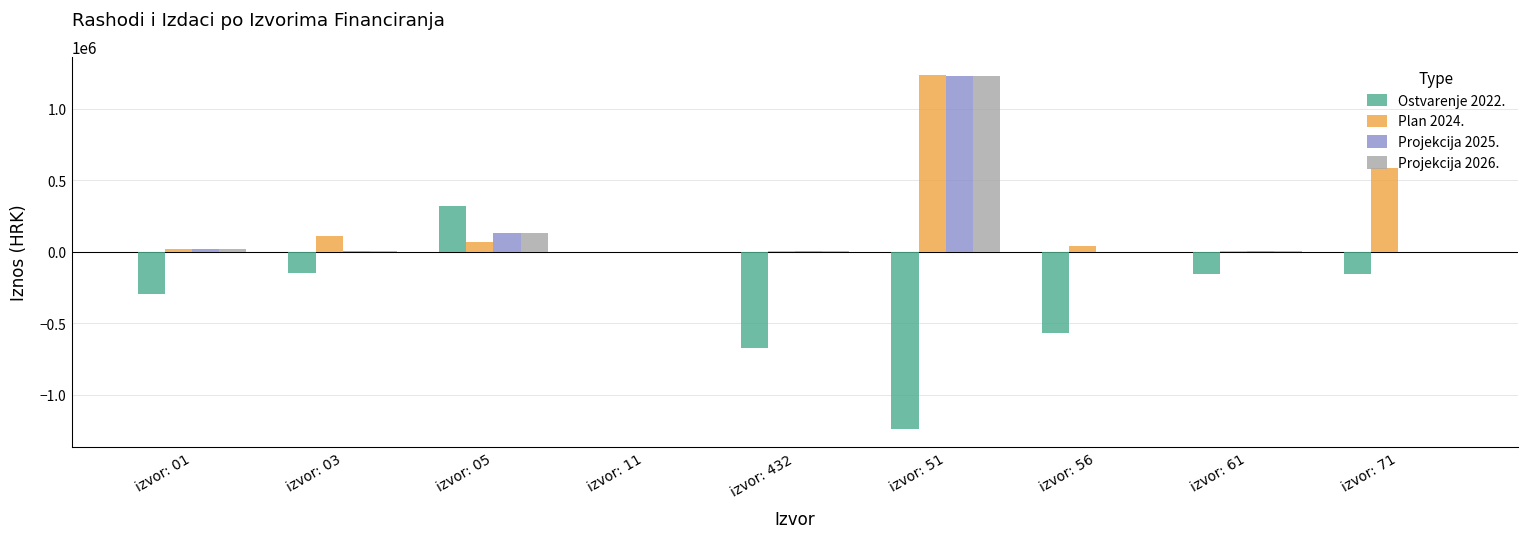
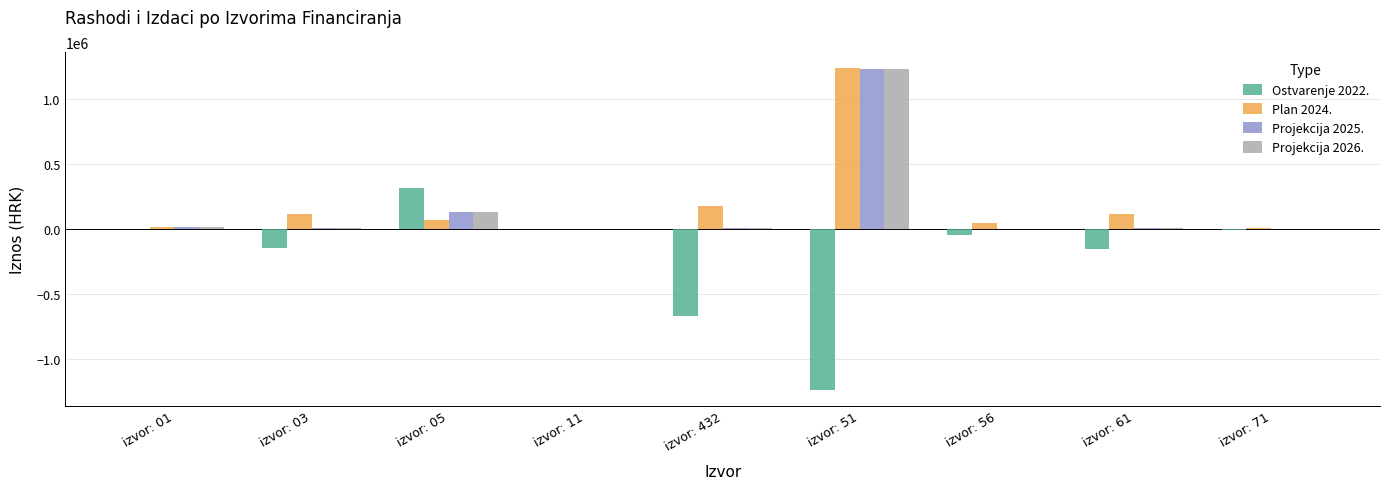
Ostvarenje 2022., izvor: 01: -300000 -> 0
Plan 2024., izvor: 432: 10000 -> 170000
Ostvarenje 2022., izvor: 56: -560000 -> -40000
Plan 2024., izvor: 61: 10000 -> 110000
Ostvarenje 2022., izvor: 71: -160000 -> -10000
Plan 2024., izvor: 71: 580000 -> 10000
